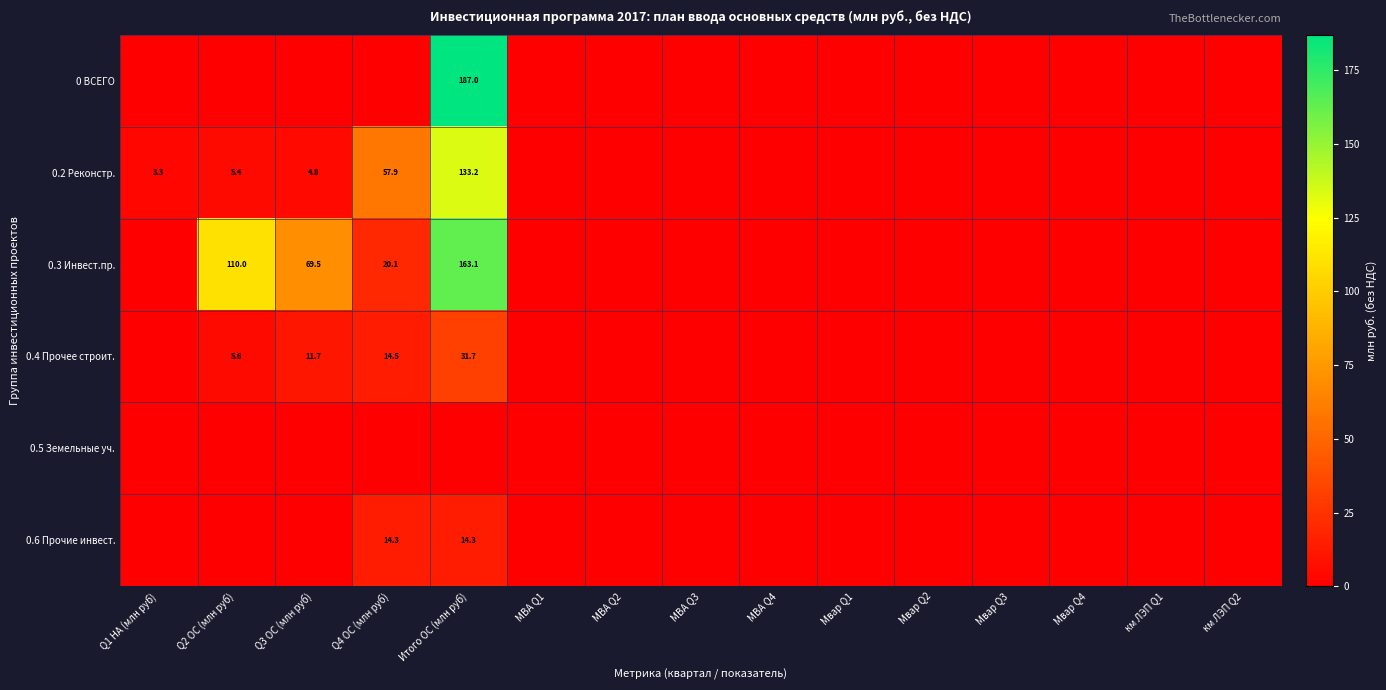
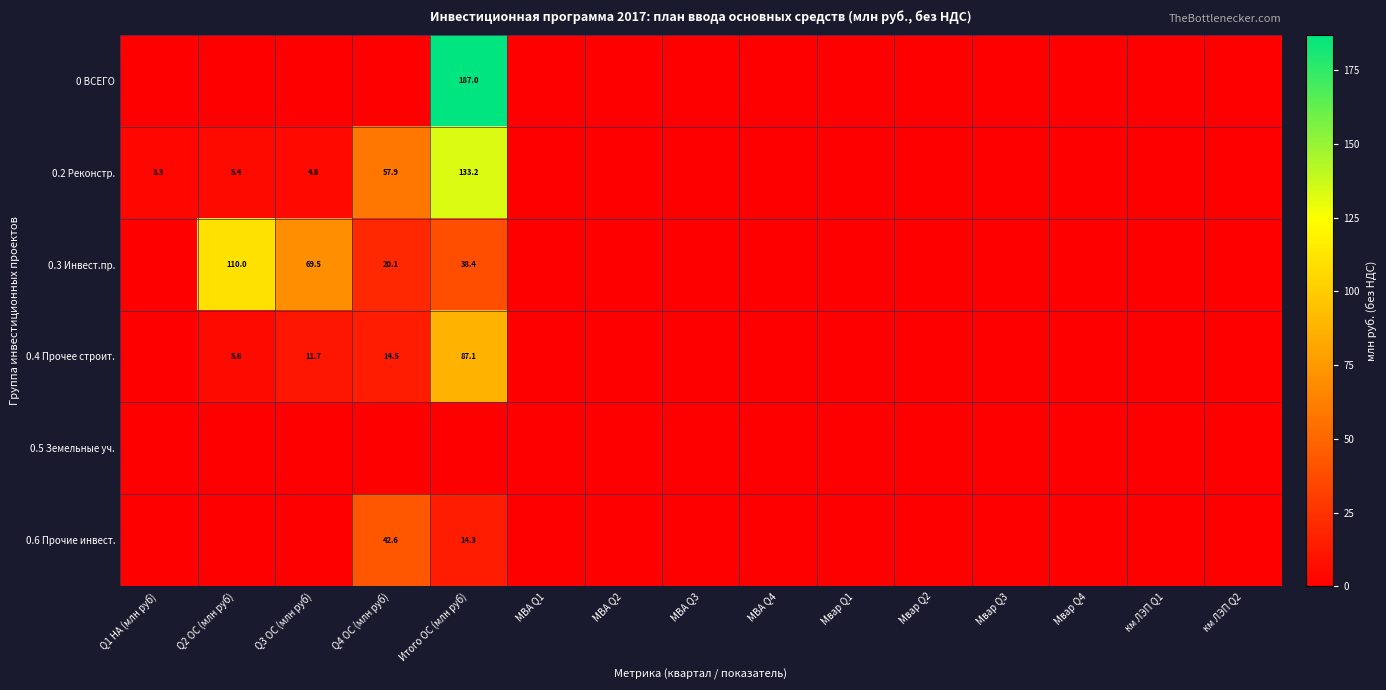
0.3 Инвест.пр., Итого ОС (млн руб): 163.1 -> 38.4
0.4 Прочее строит., Итого ОС (млн руб): 31.7 -> 87.1
0.6 Прочие инвест., Q4 ОС (млн руб): 14.3 -> 42.6
